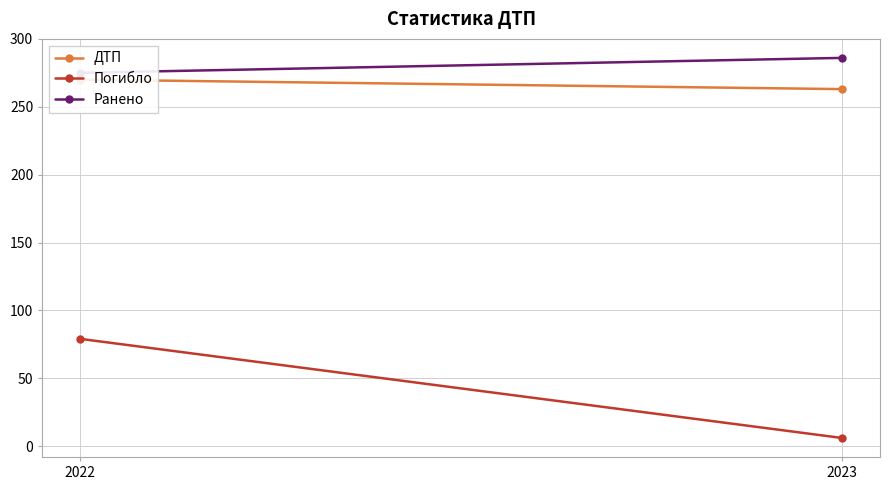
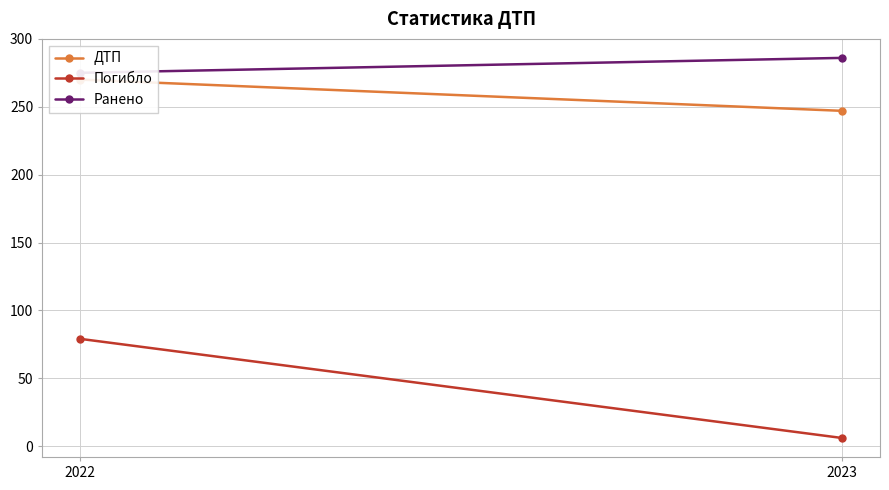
ДТП, 2023: 263 -> 247
